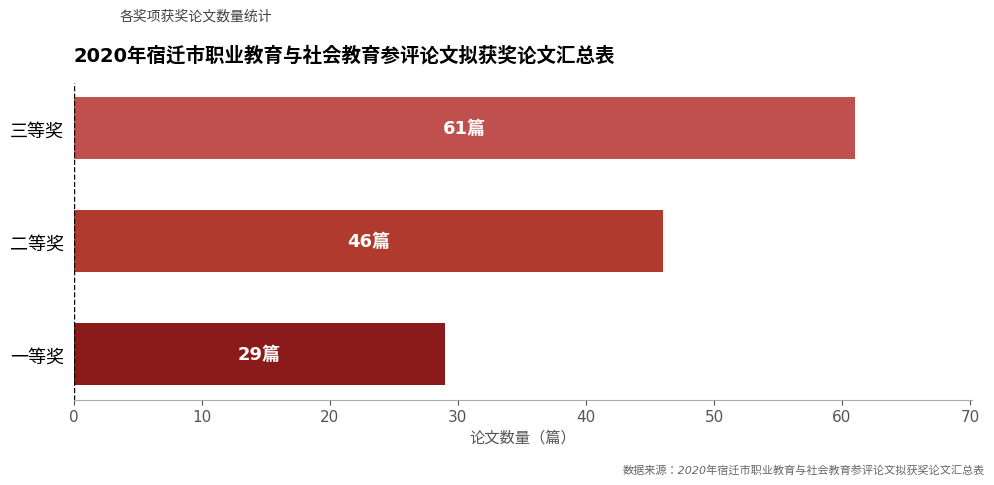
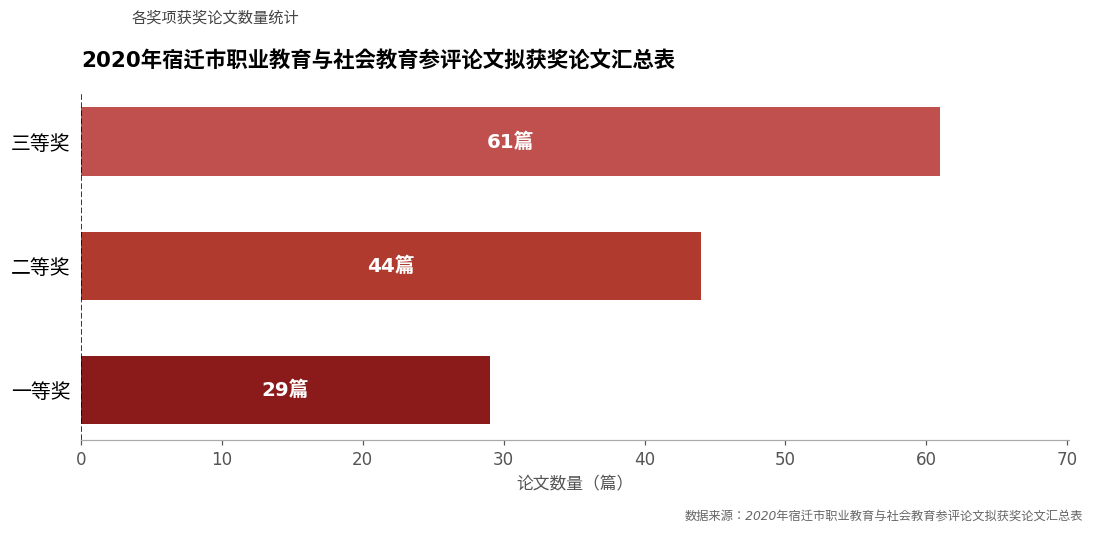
二等奖: 46篇 -> 44篇
